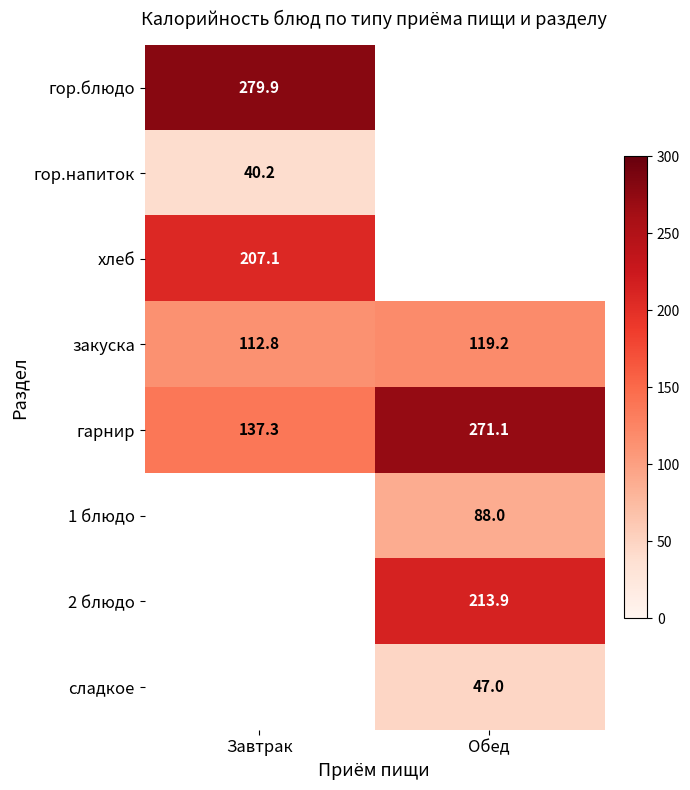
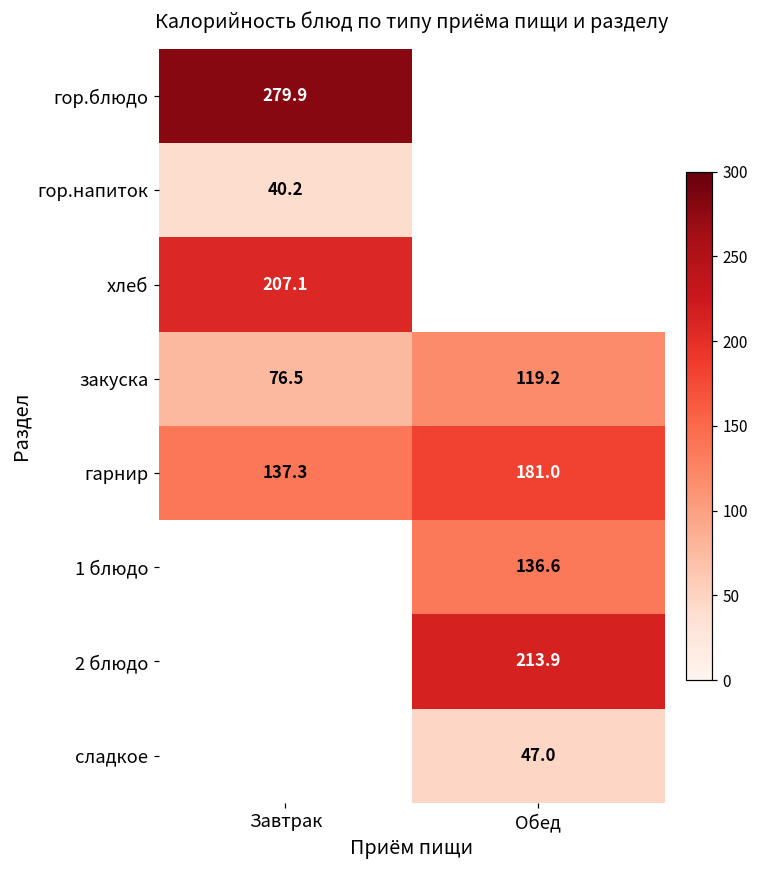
закуска, Завтрак: 112.8 -> 76.5
гарнир, Обед: 271.1 -> 181.0
1 блюдо, Обед: 88.0 -> 136.6
